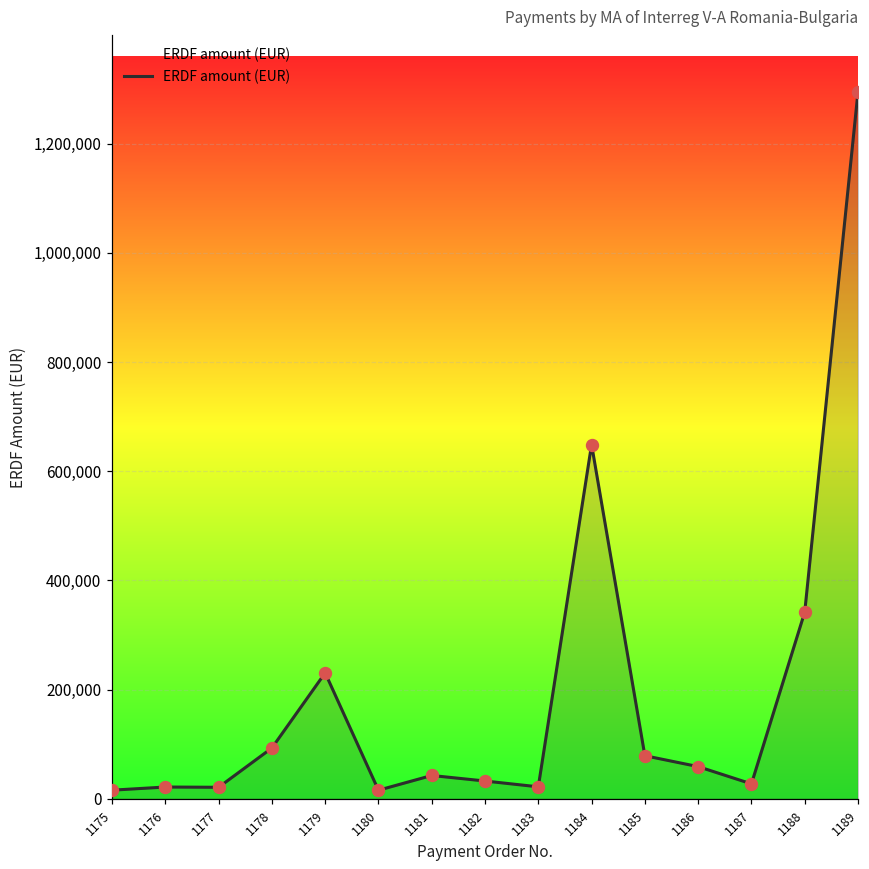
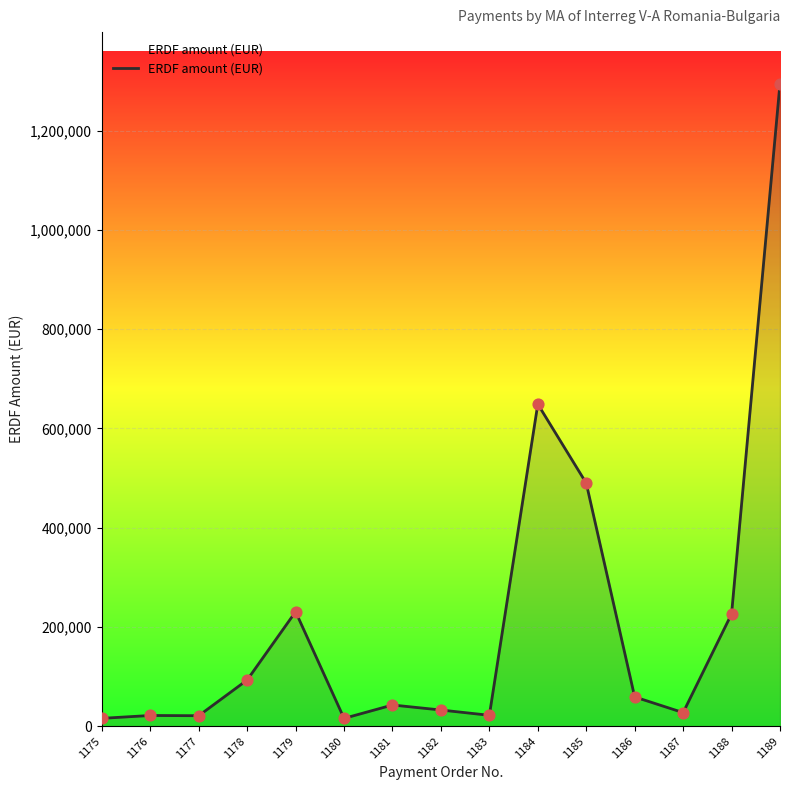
1185: 80,000 -> 490,000
1188: 340,000 -> 230,000
